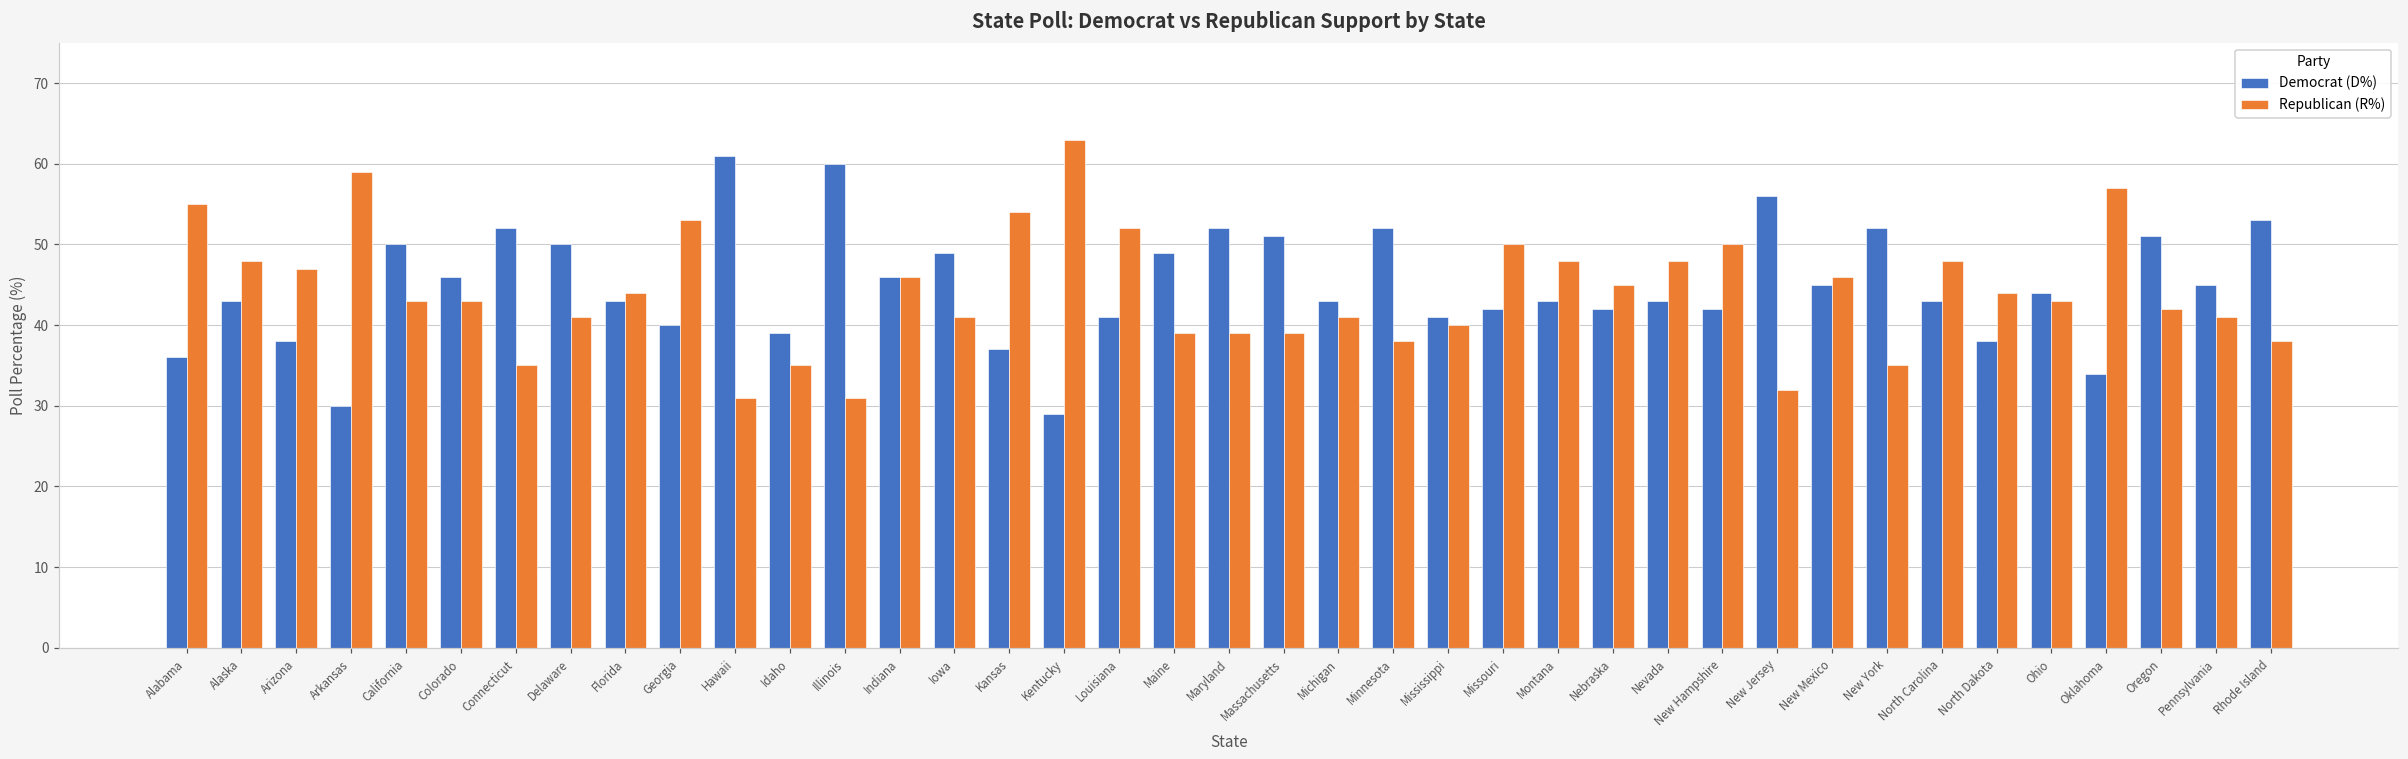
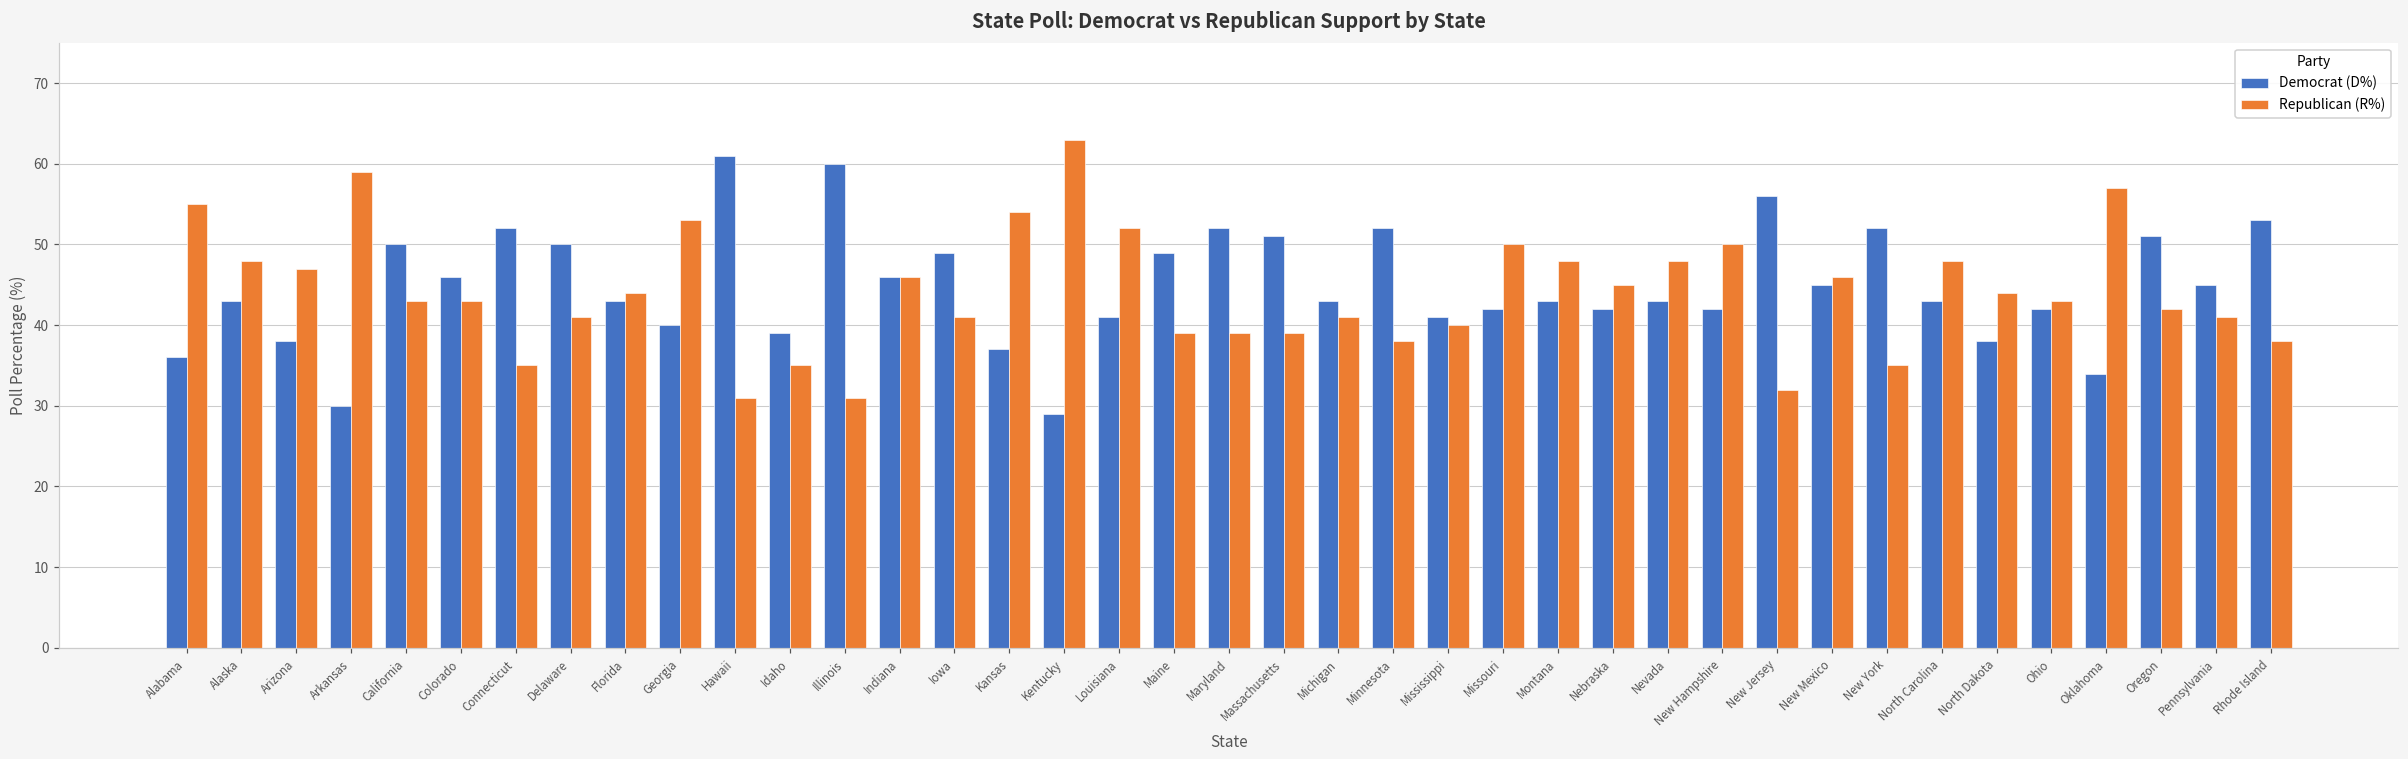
Democrat (D%), Ohio: 44 -> 42
